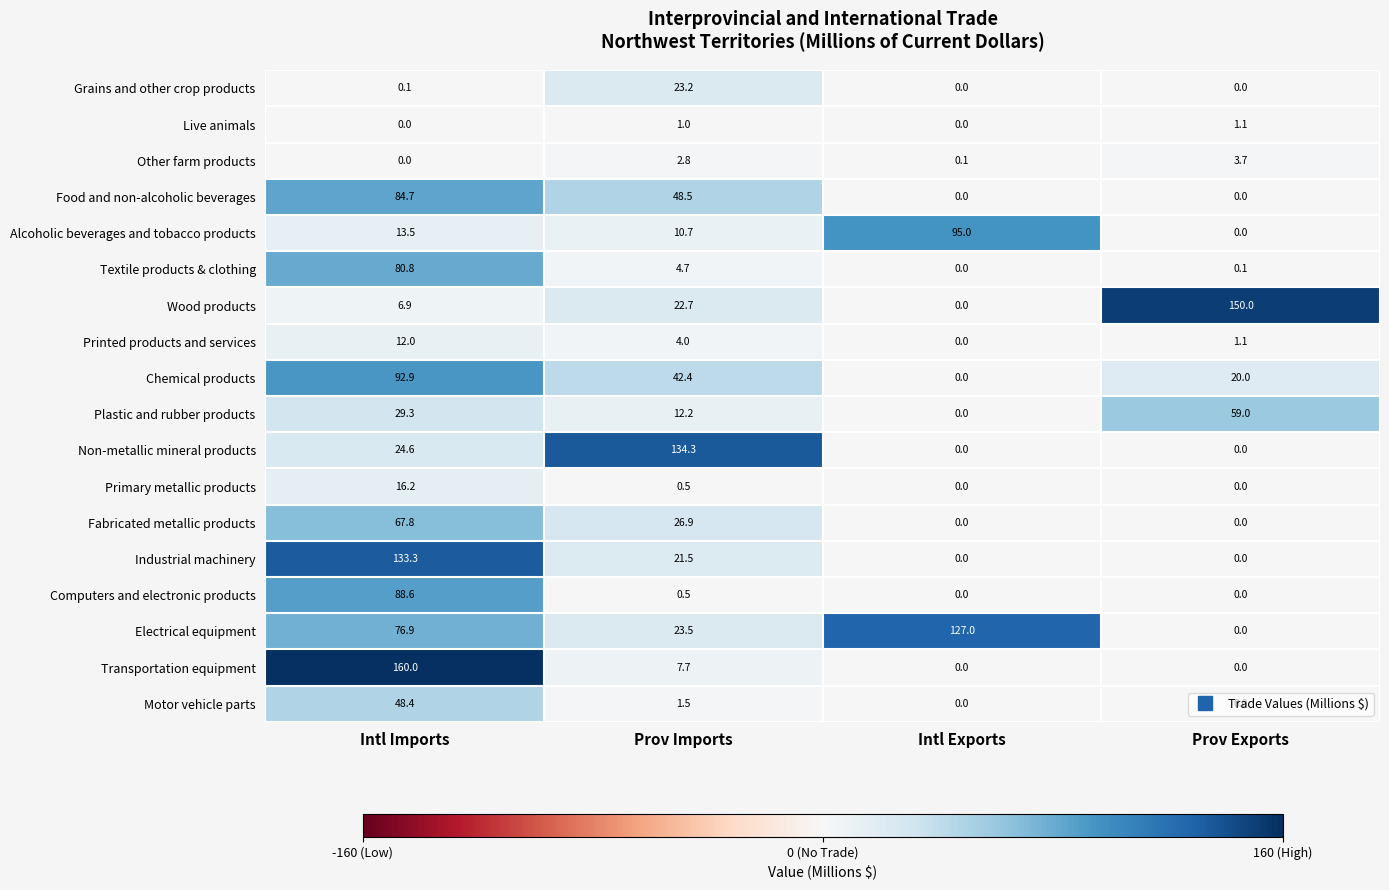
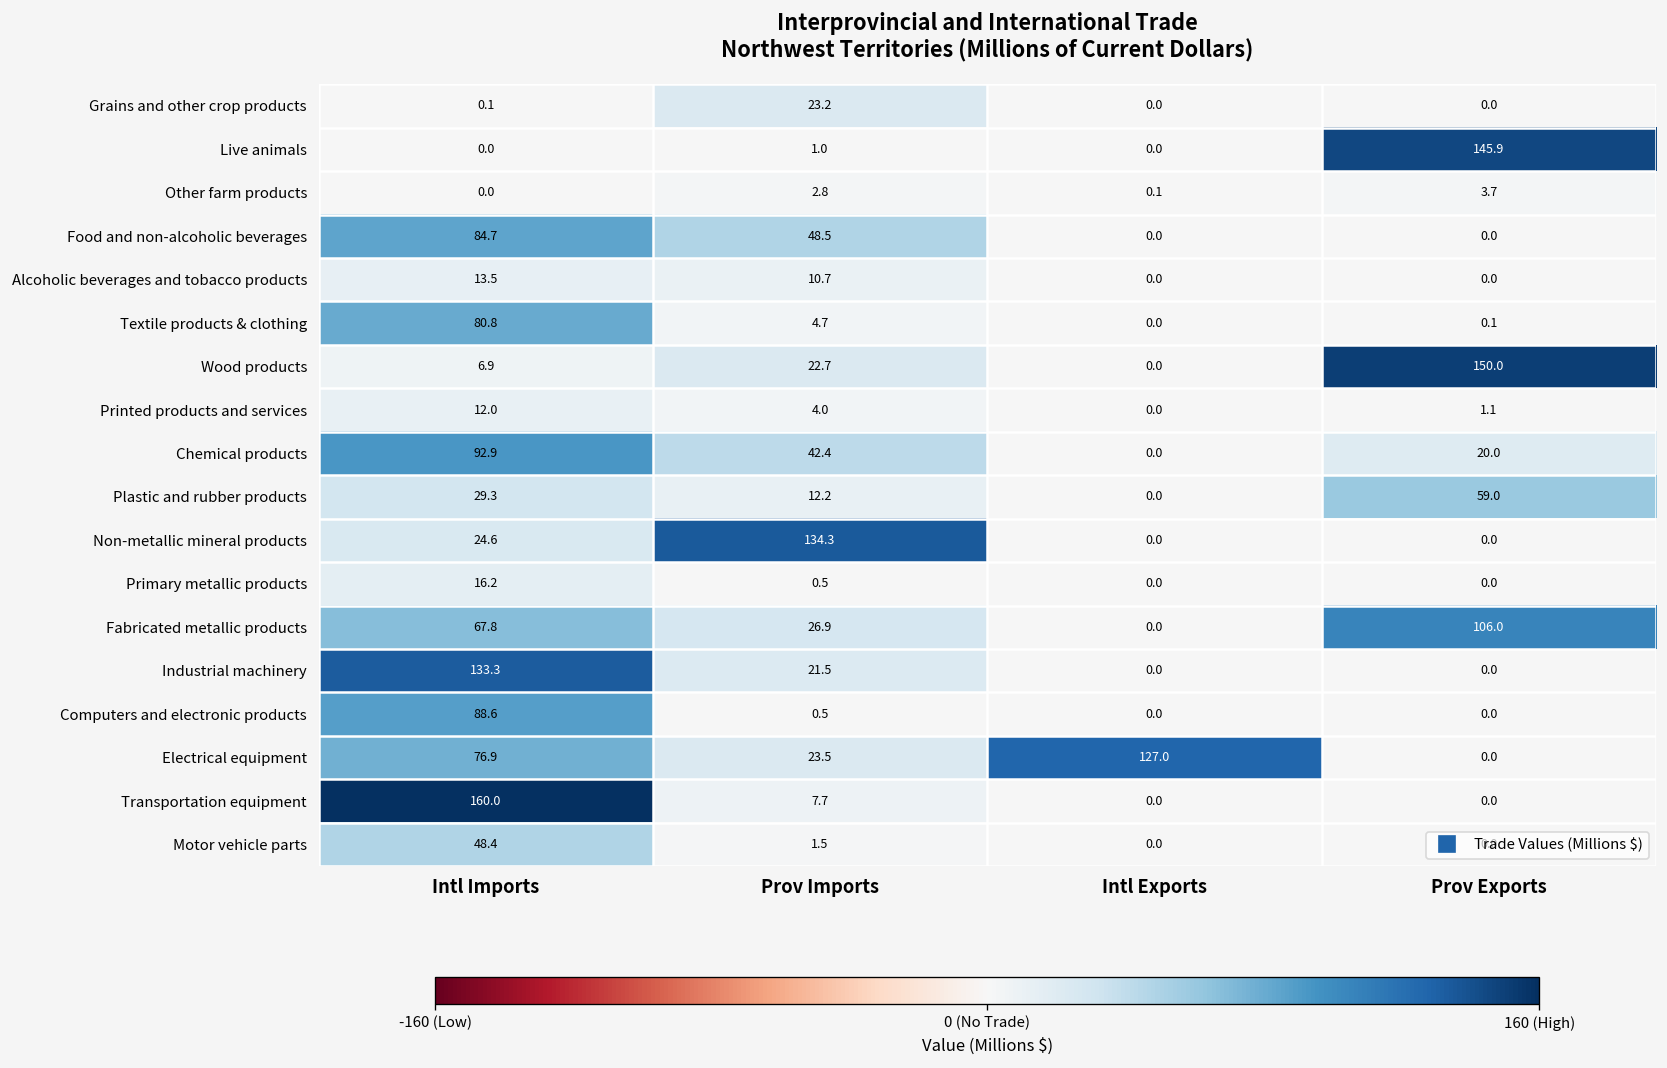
Live animals, Prov Exports: 1.1 -> 145.9
Alcoholic beverages and tobacco products, Intl Exports: 95.0 -> 0.0
Fabricated metallic products, Prov Exports: 0.0 -> 106.0
